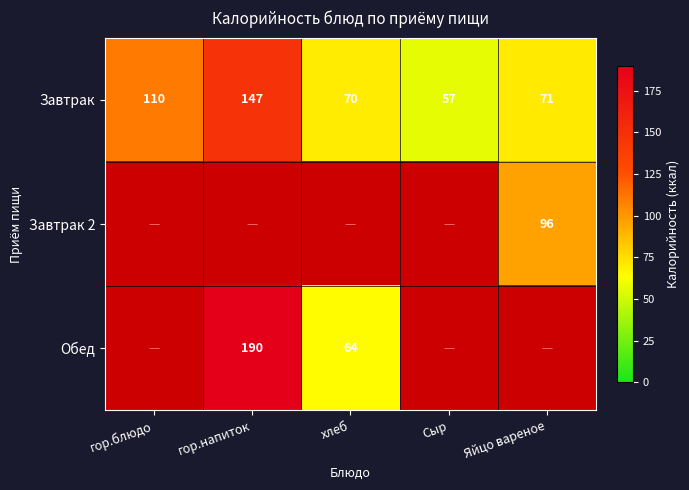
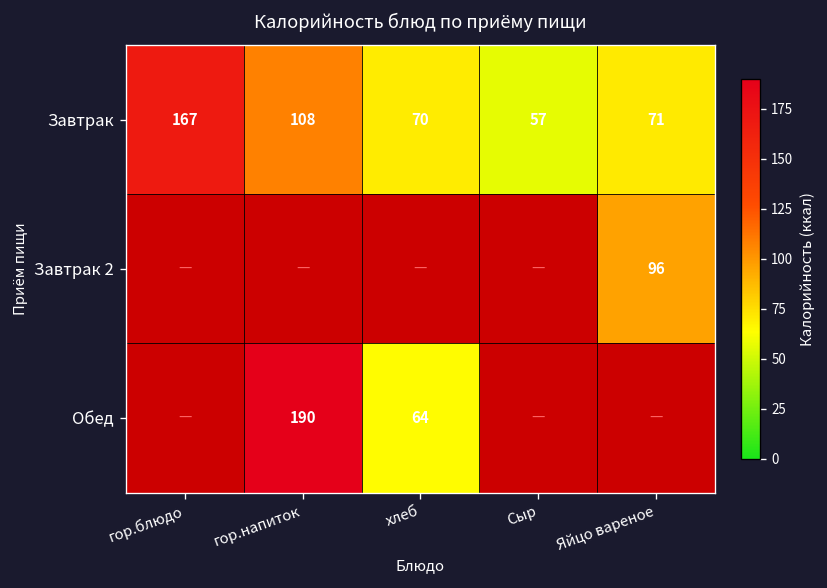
Завтрак, гор.блюдо: 110 -> 167
Завтрак, гор.напиток: 147 -> 108
